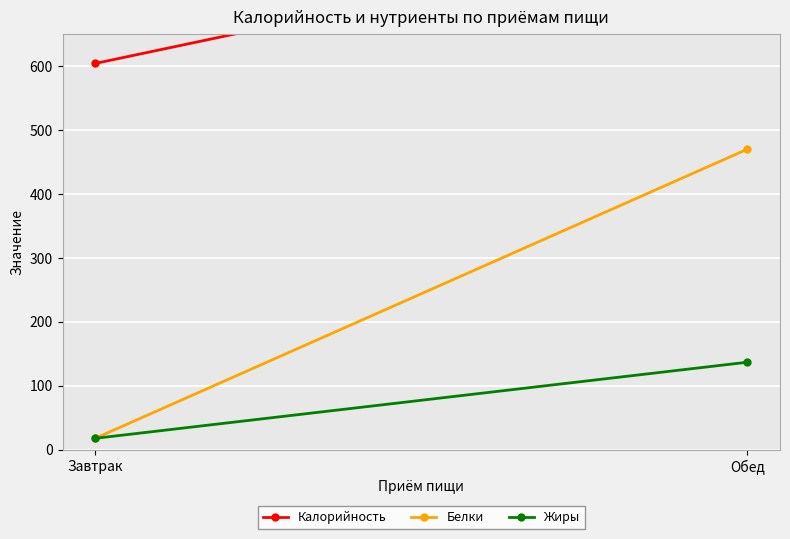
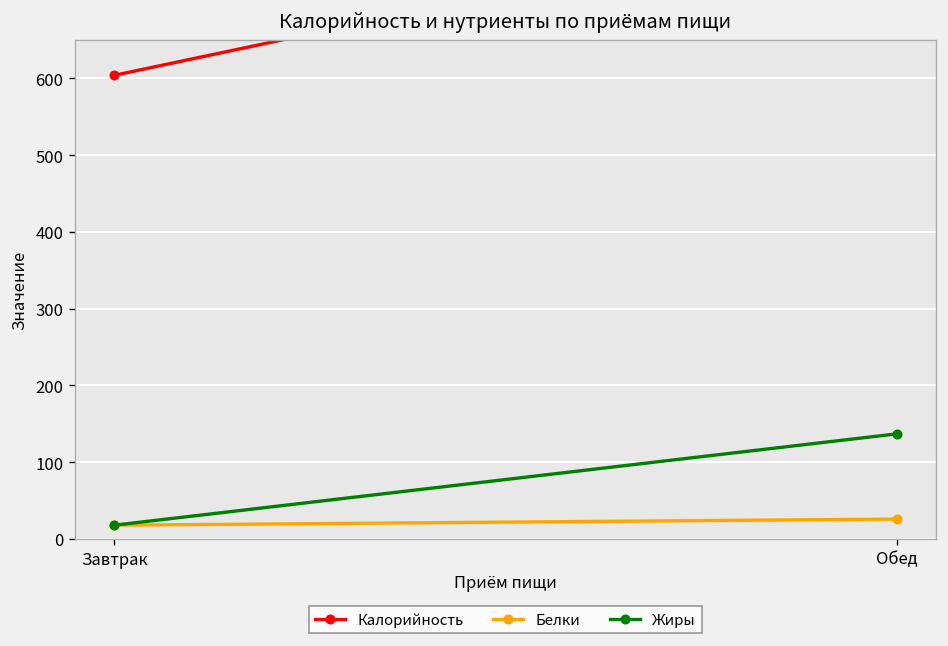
Белки, Обед: 470 -> 30
